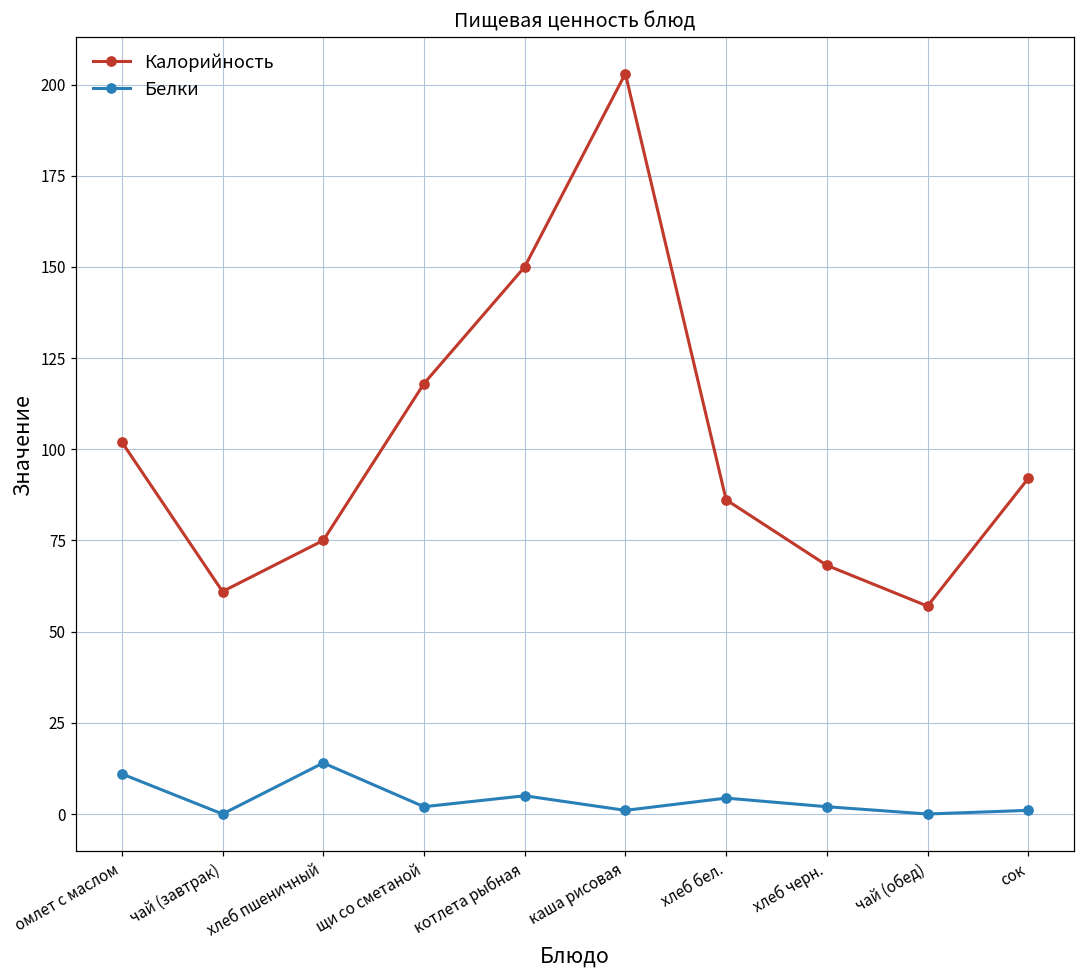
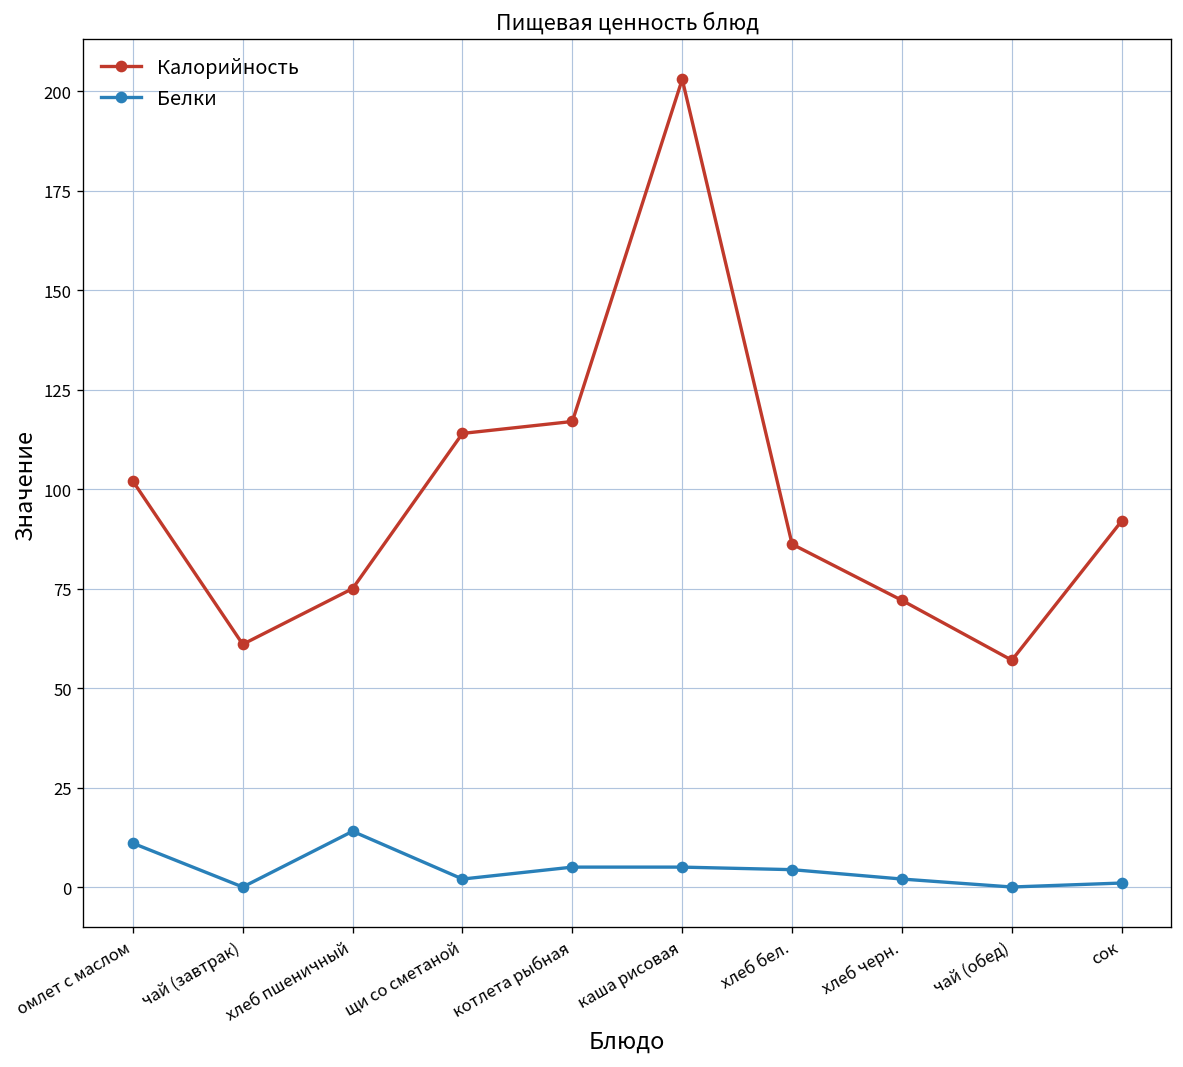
Калорийность, щи со сметаной: 118 -> 114
Калорийность, котлета рыбная: 150 -> 117
Белки, каша рисовая: 1 -> 5
Калорийность, хлеб черн.: 68 -> 72
